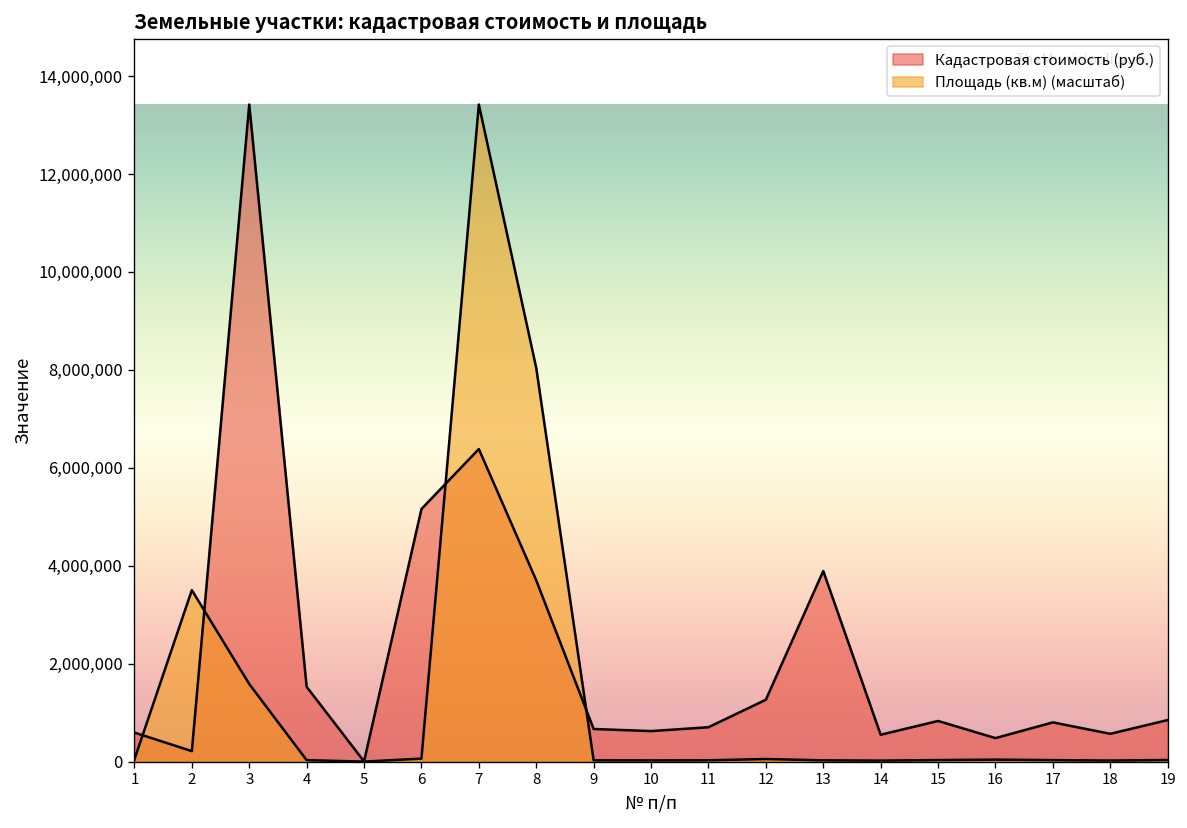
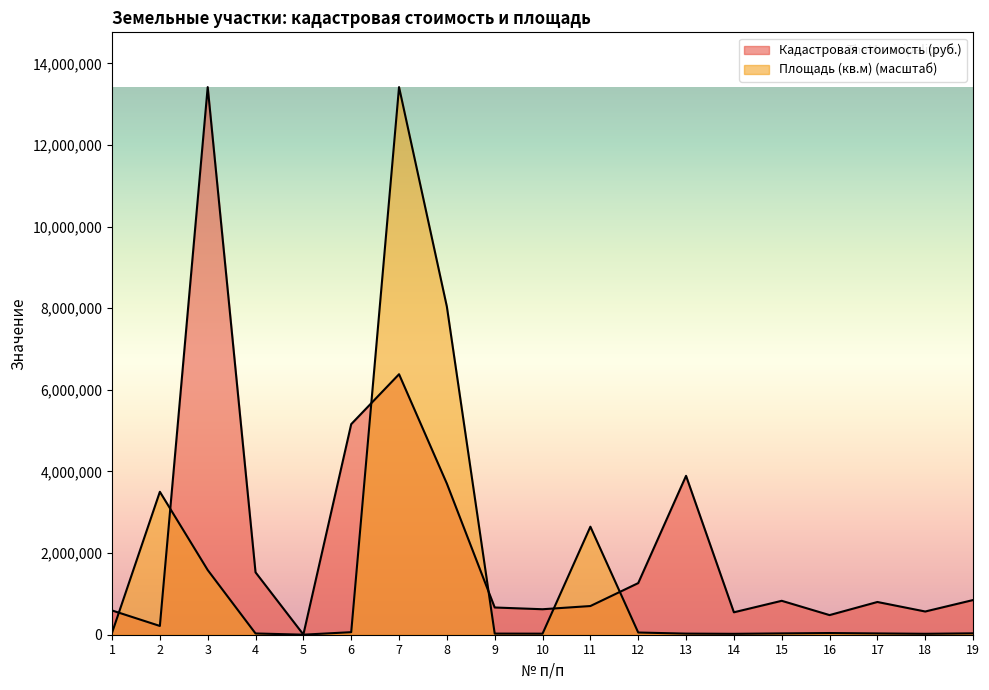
Площадь (кв.м) (масштаб), 11: 0 -> 2,600,000
